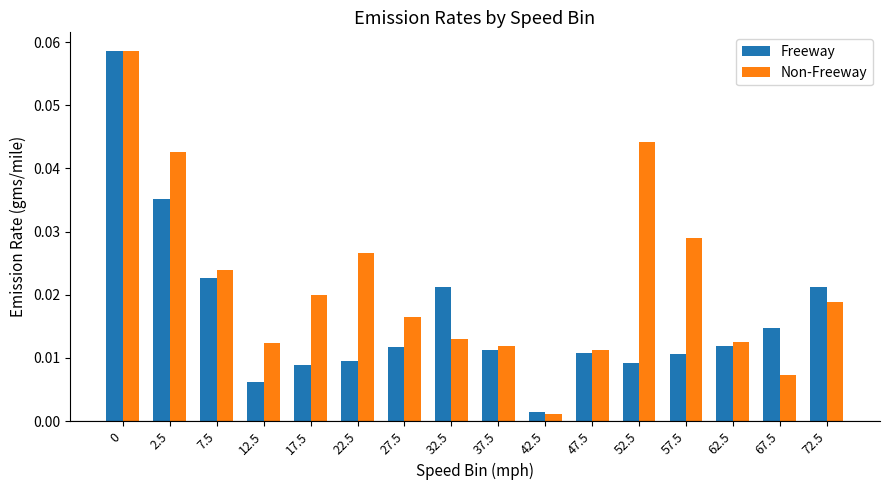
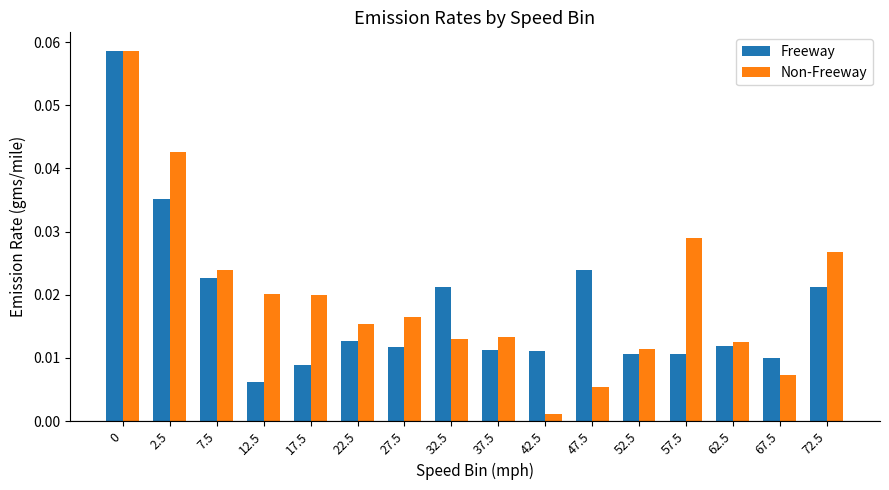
Non-Freeway, 12.5: 0.012 -> 0.020
Freeway, 22.5: 0.009 -> 0.013
Non-Freeway, 22.5: 0.027 -> 0.015
Non-Freeway, 37.5: 0.012 -> 0.013
Freeway, 42.5: 0.001 -> 0.011
Freeway, 47.5: 0.011 -> 0.024
Non-Freeway, 47.5: 0.011 -> 0.005
Freeway, 52.5: 0.009 -> 0.011
Non-Freeway, 52.5: 0.044 -> 0.011
Freeway, 67.5: 0.015 -> 0.010
Non-Freeway, 72.5: 0.019 -> 0.027
